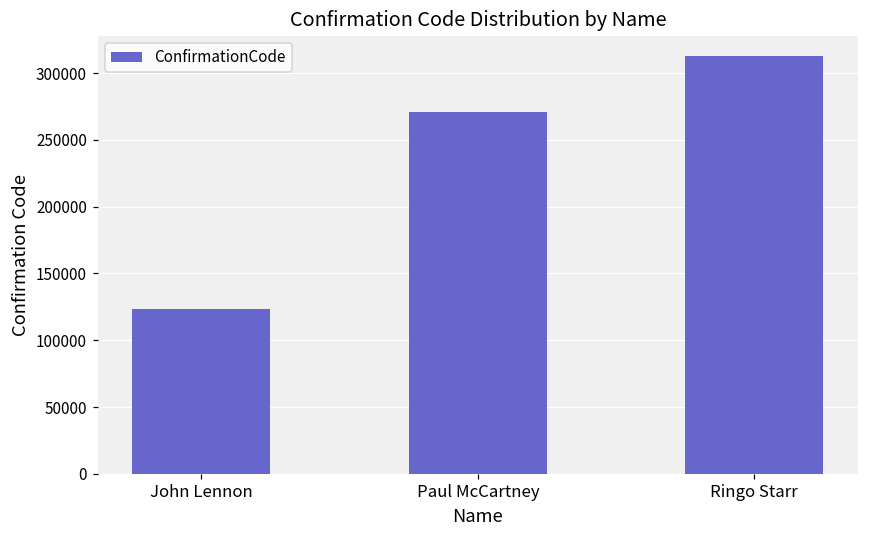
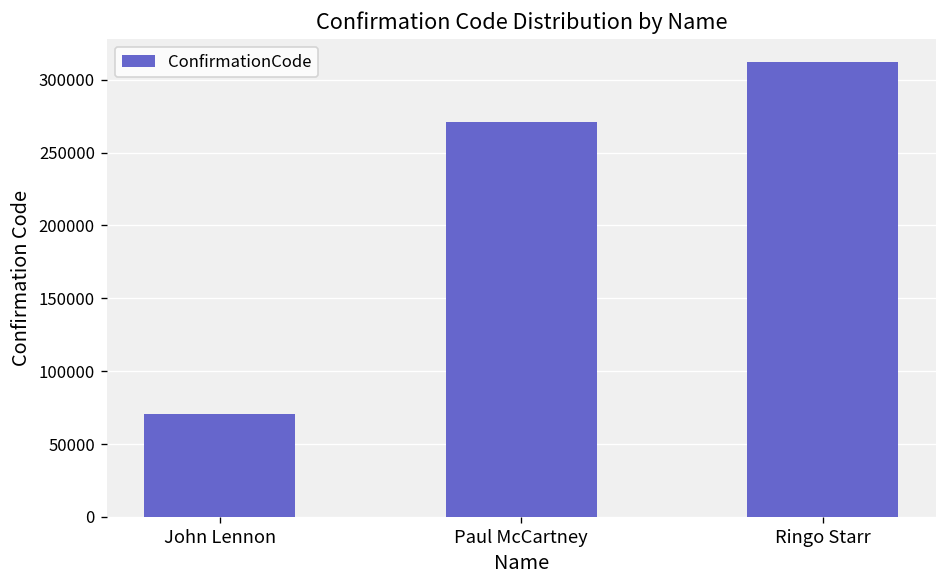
John Lennon: 123000 -> 70000
